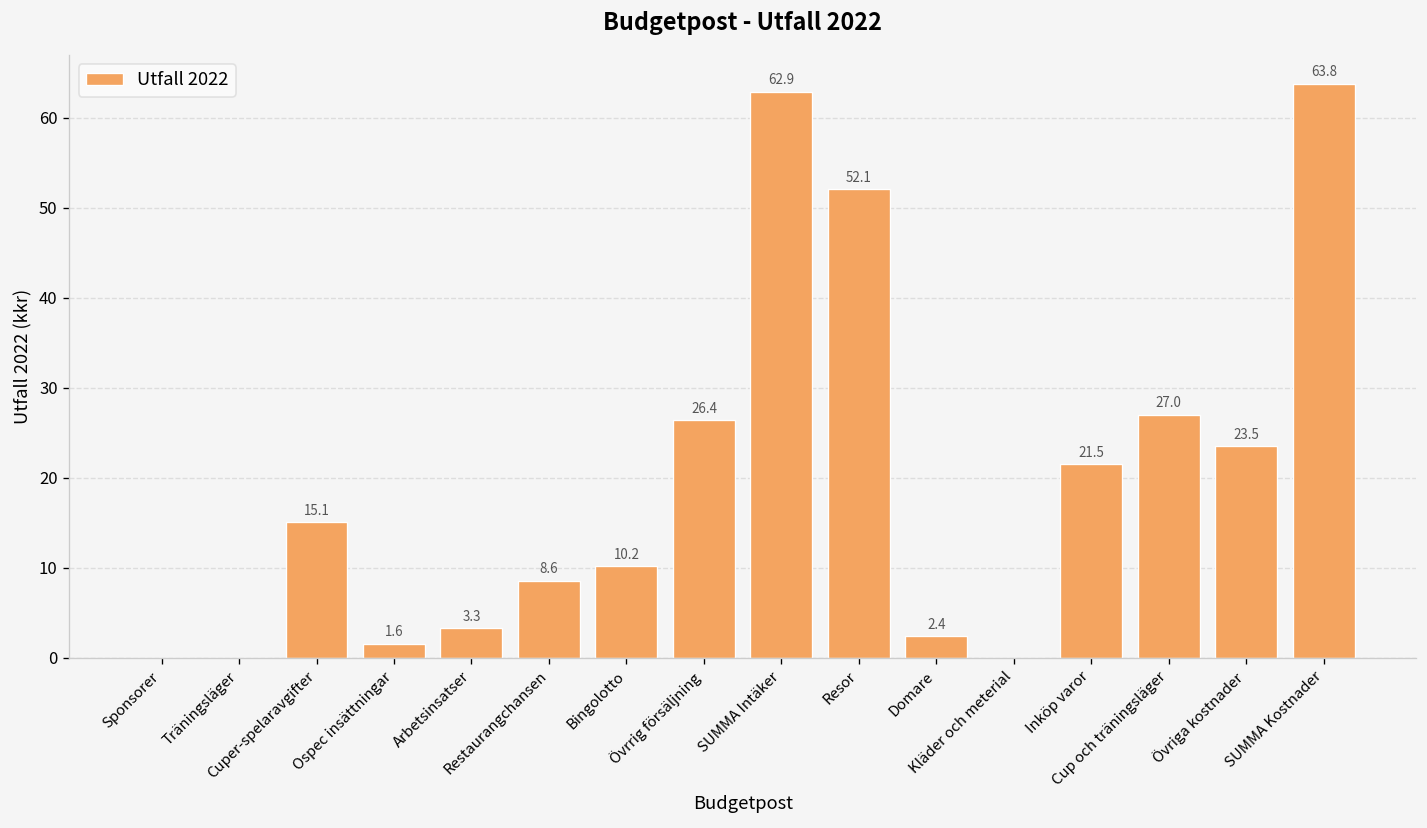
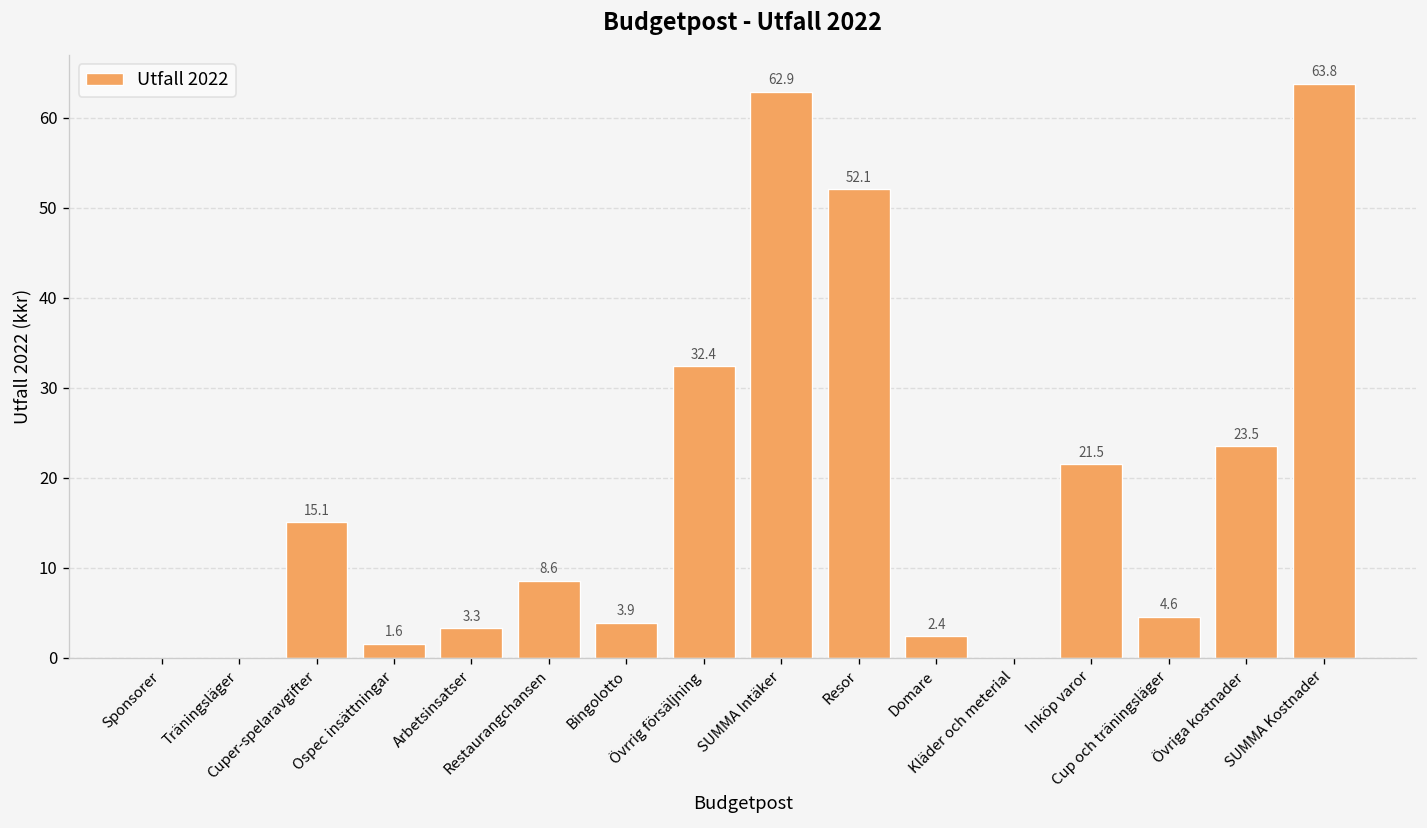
Bingolotto: 10.2 -> 3.9
Övrrig försäljning: 26.4 -> 32.4
Cup och träningsläger: 27.0 -> 4.6
